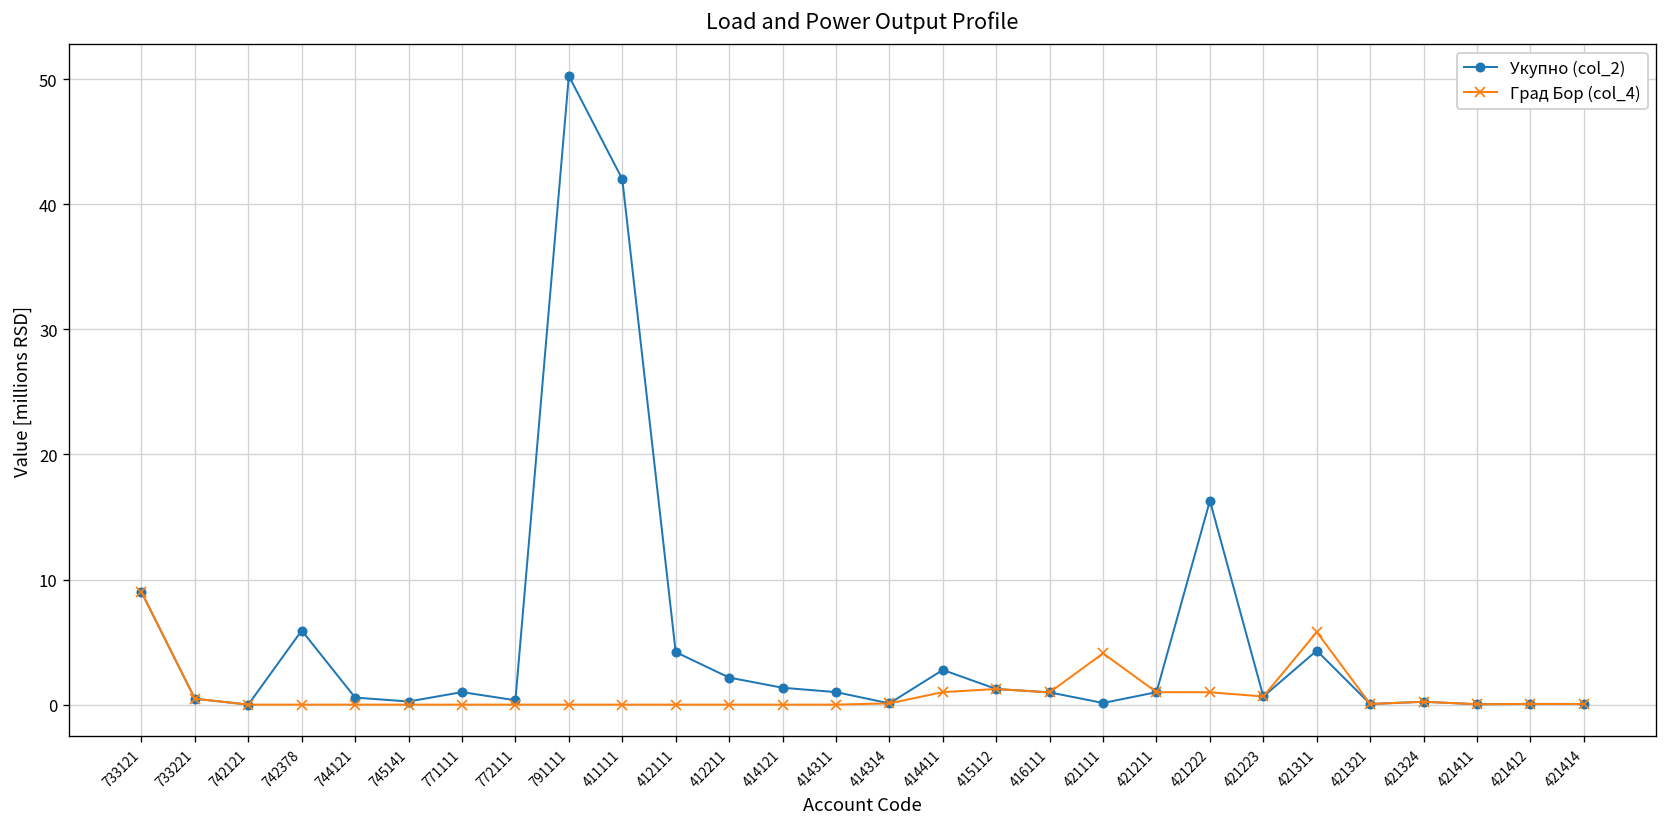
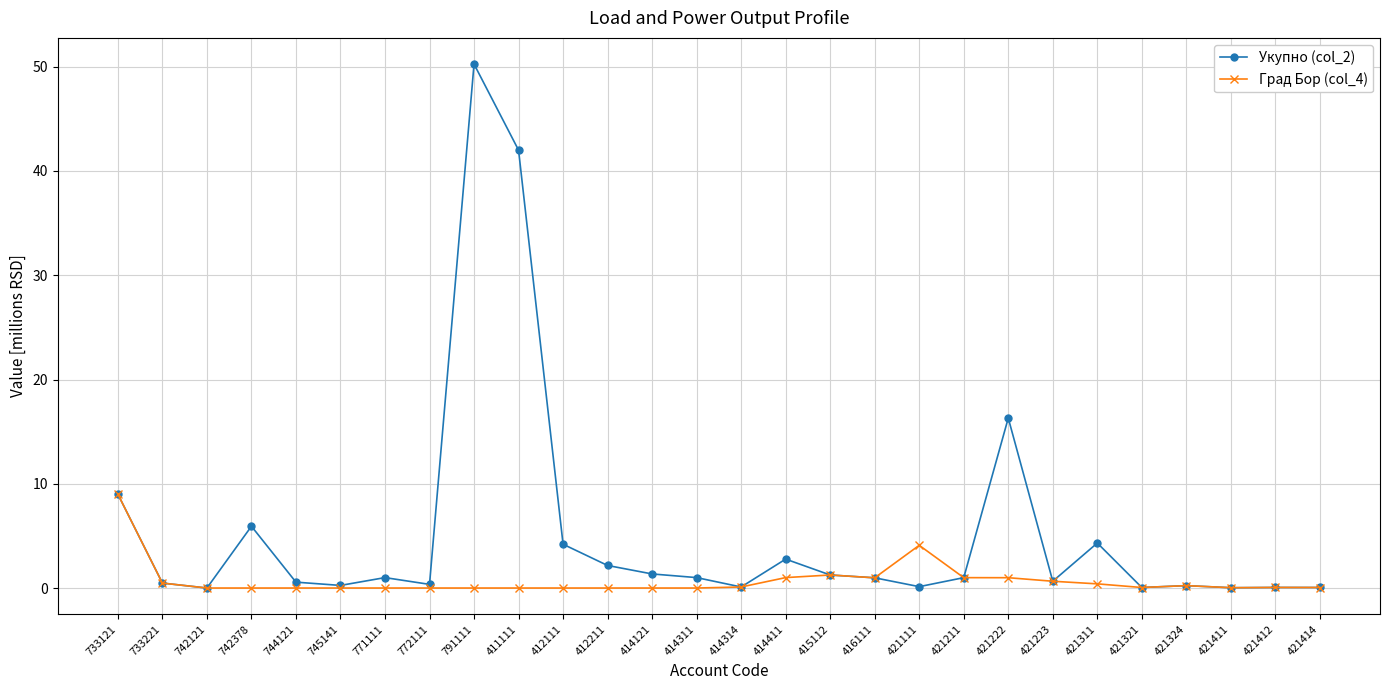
Град Бор (col_4), 421311: 5.8 -> 0.4
